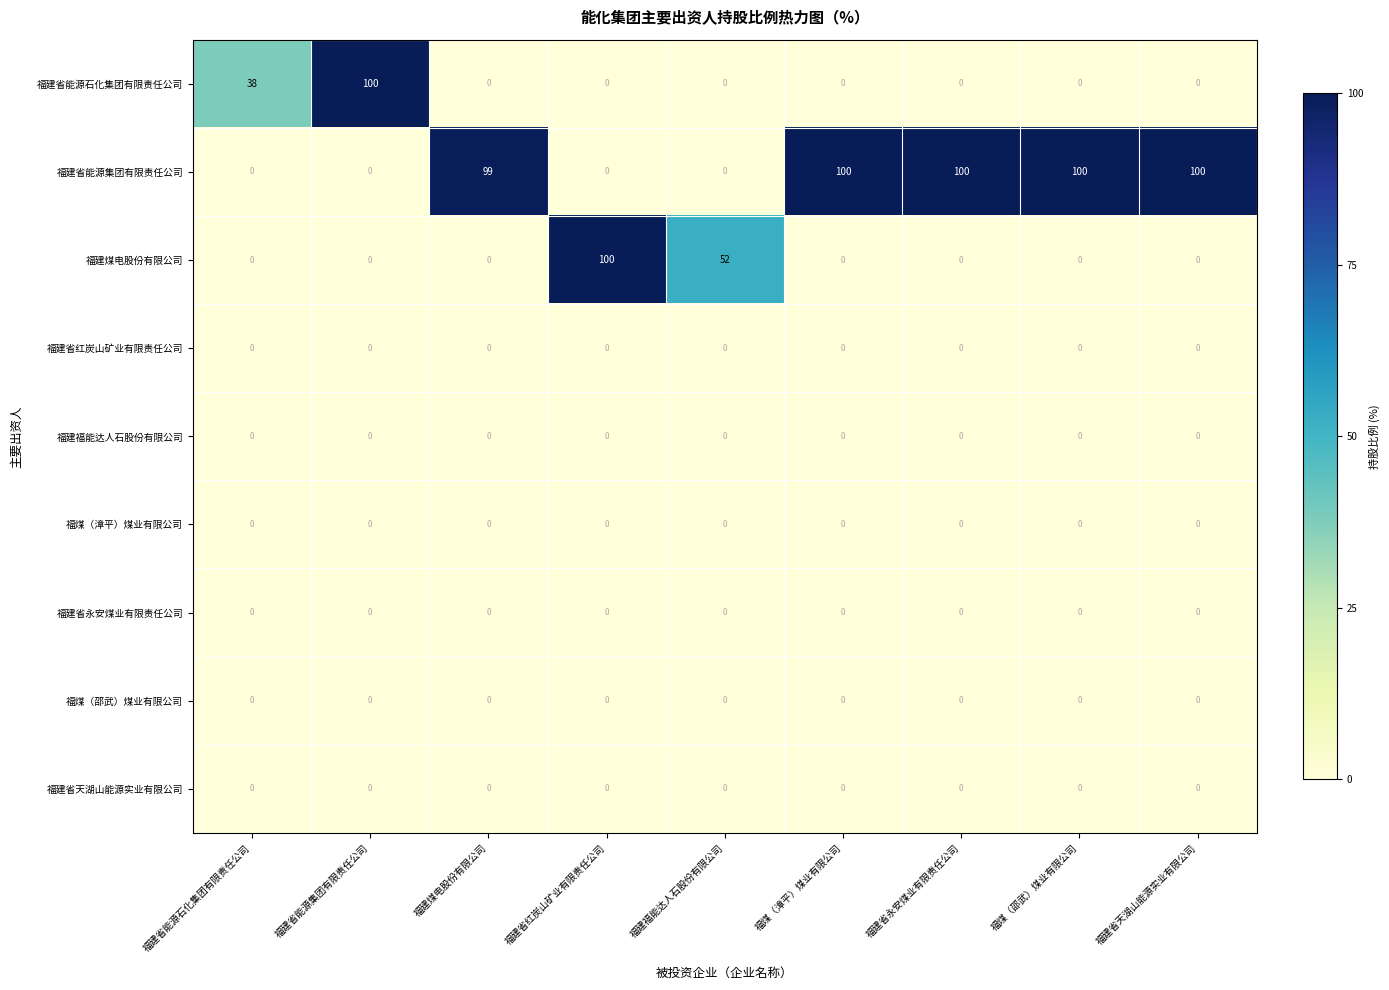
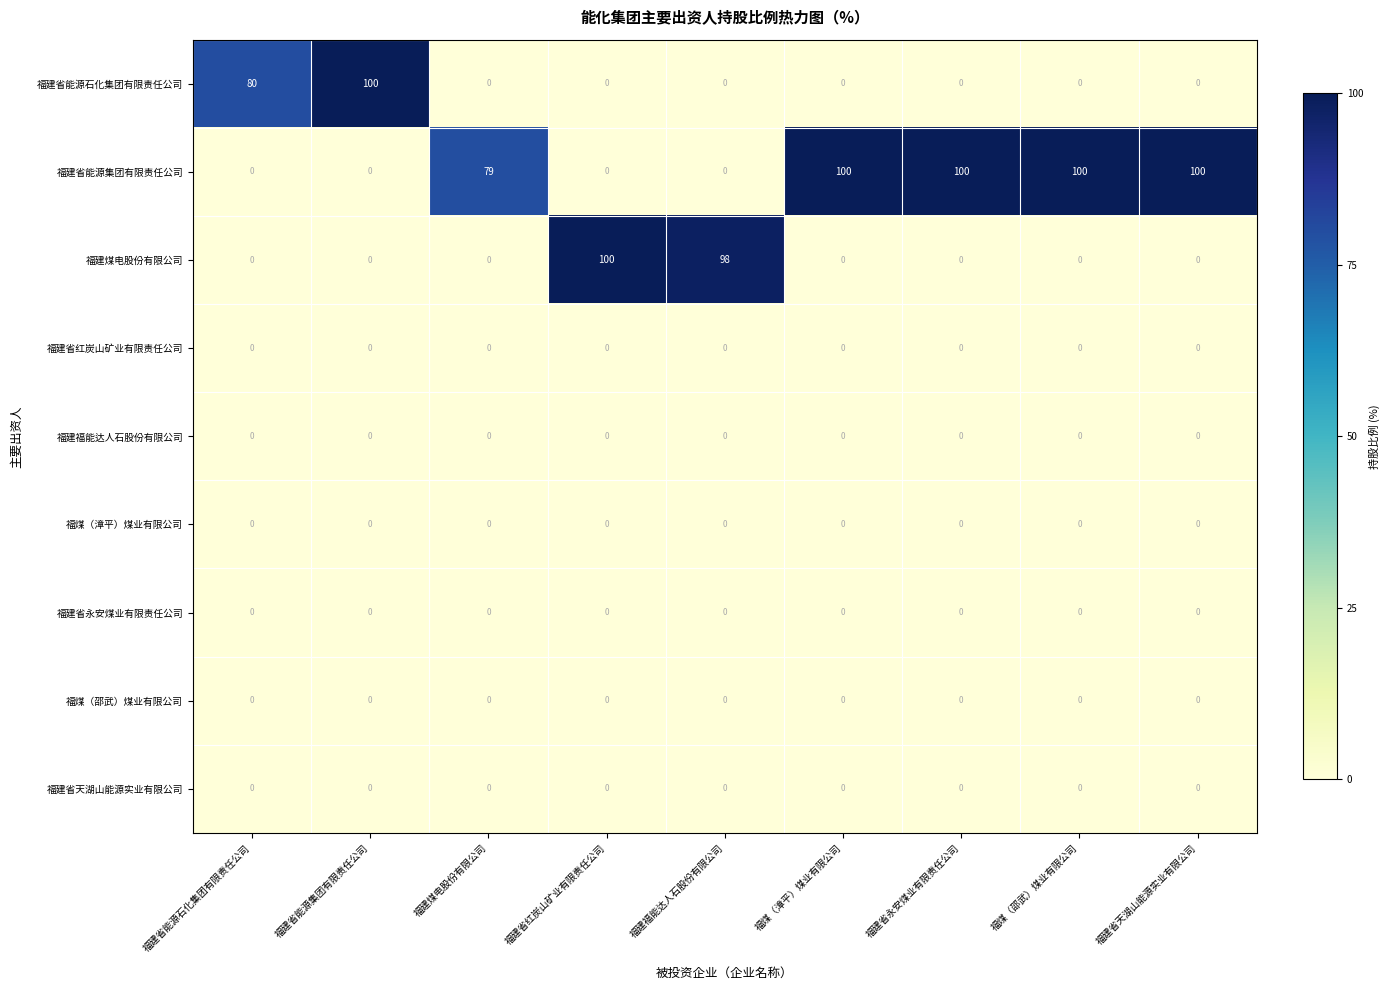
福建省能源石化集团有限责任公司, 福建省能源石化集团有限责任公司: 38 -> 80
福建省能源集团有限责任公司, 福建煤电股份有限公司: 99 -> 79
福建煤电股份有限公司, 福建福能达人石股份有限公司: 52 -> 98
